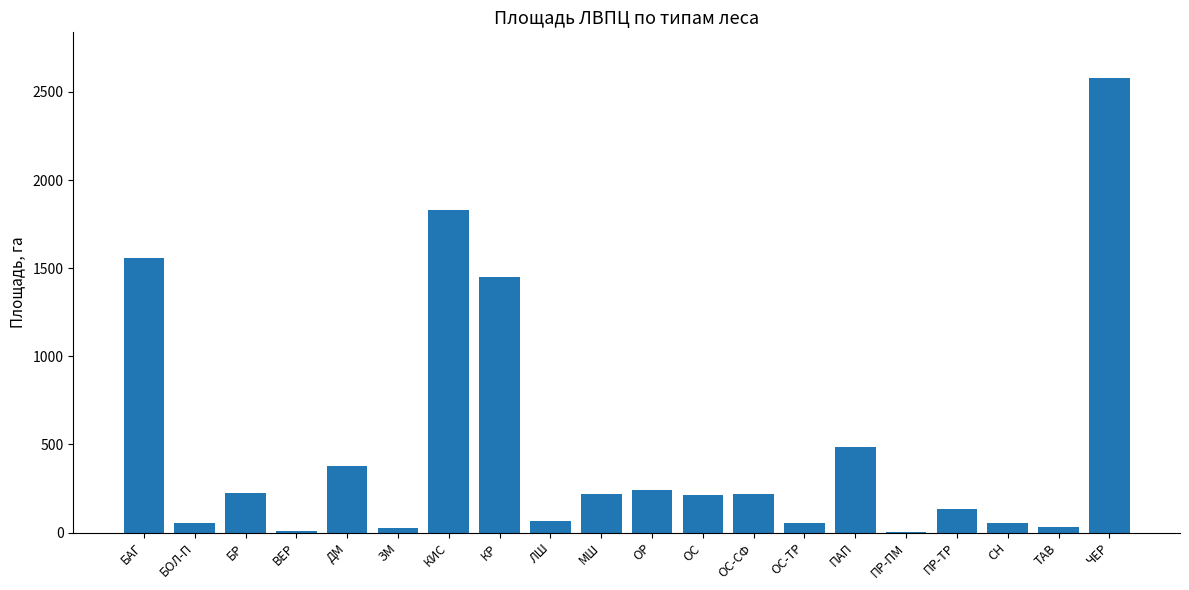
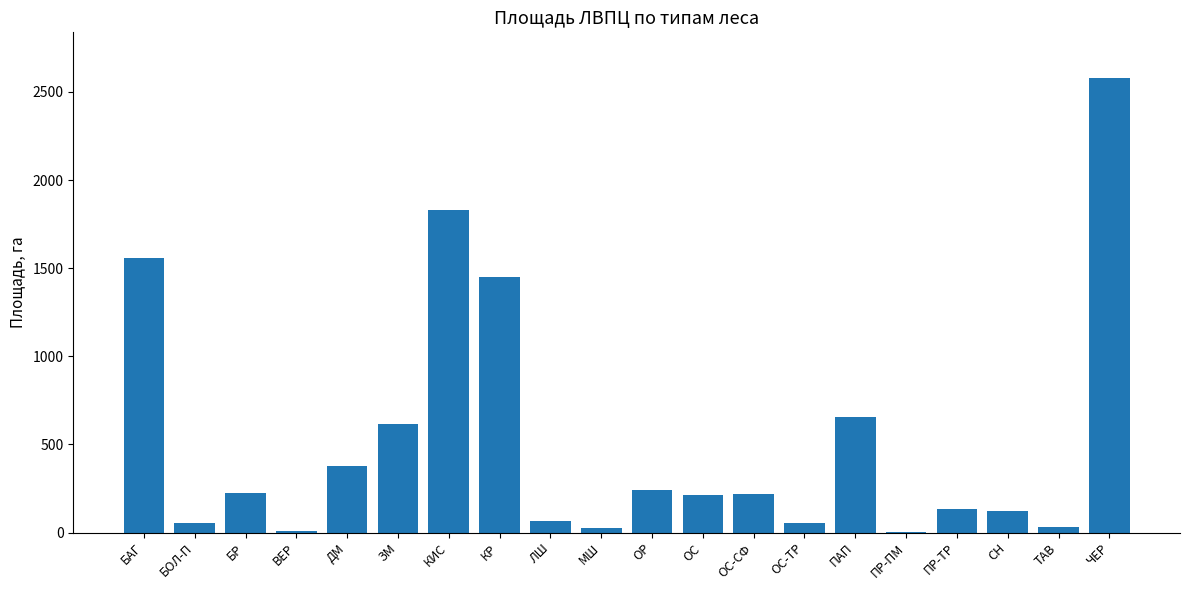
ЗМ: 20 -> 610
МШ: 220 -> 30
ПАП: 490 -> 660
СН: 60 -> 120
